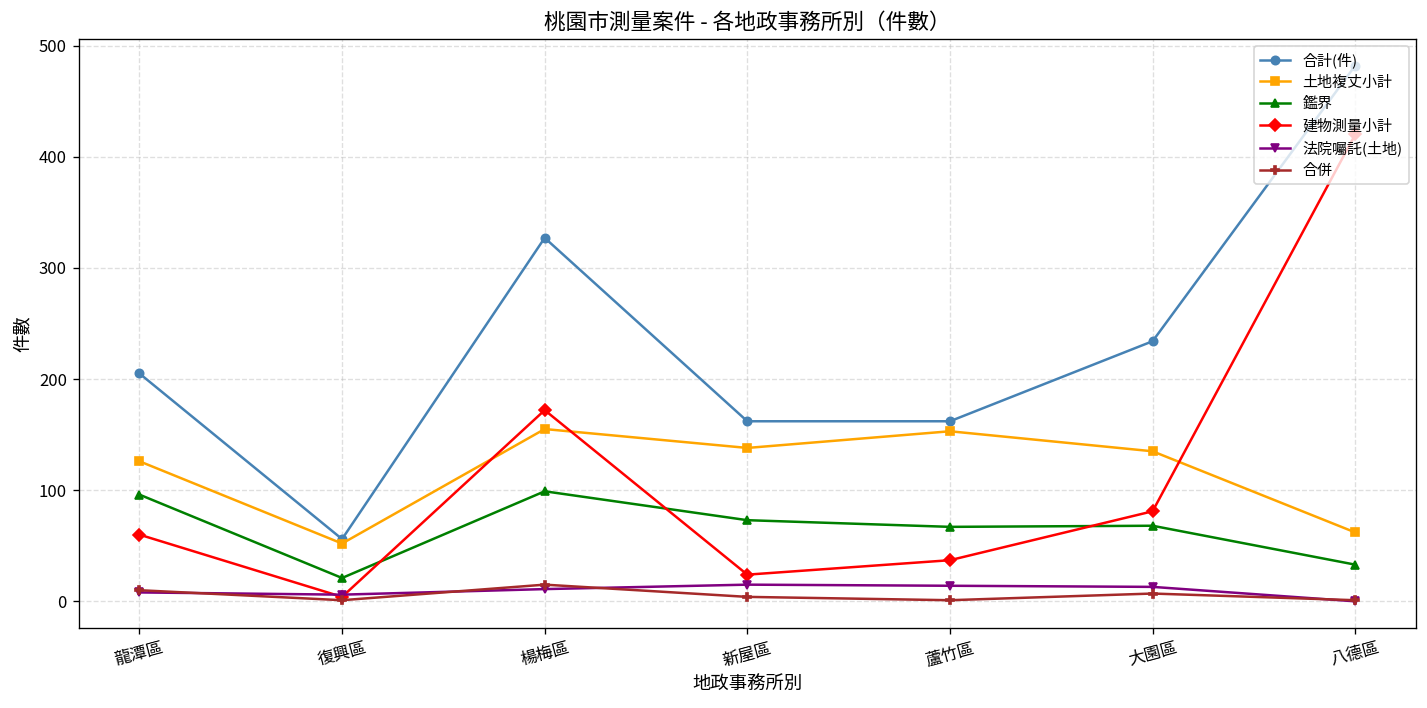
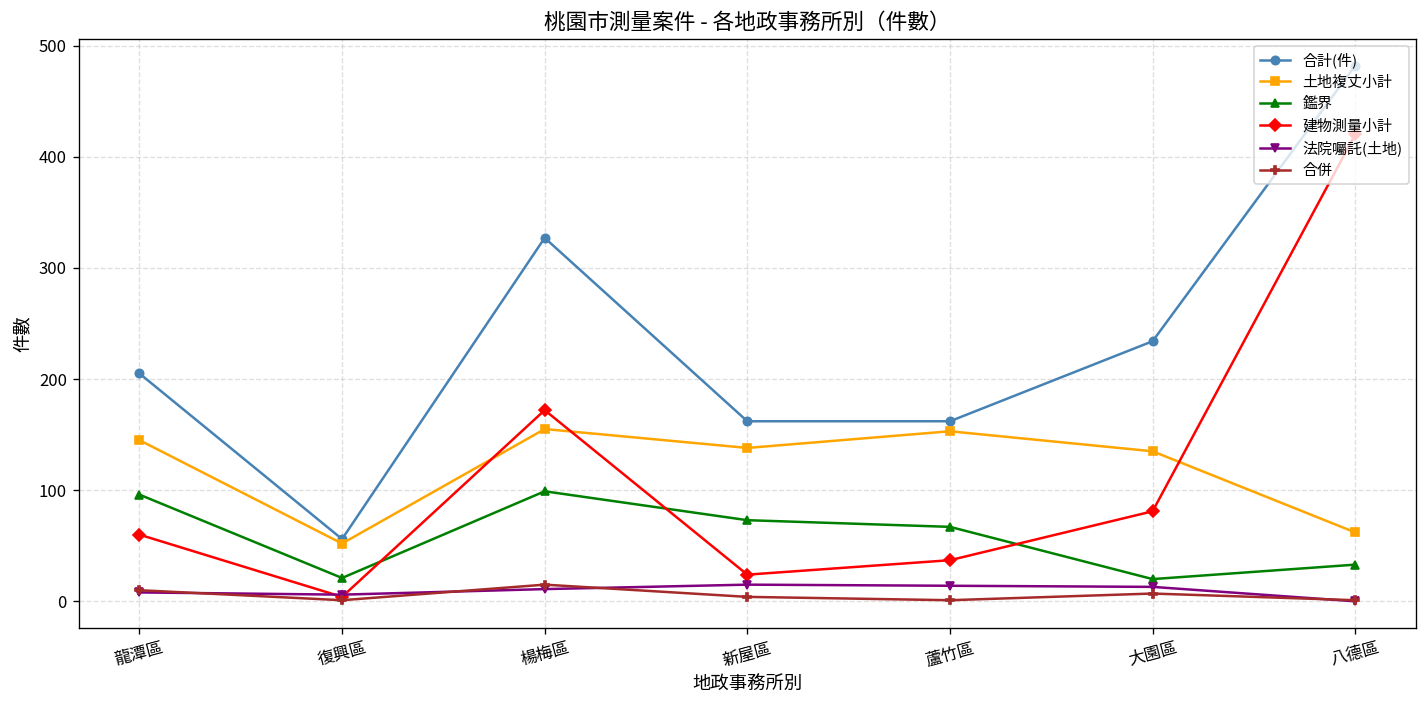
土地複丈小計, 龍潭區: 130 -> 150
鑑界, 大園區: 70 -> 20
